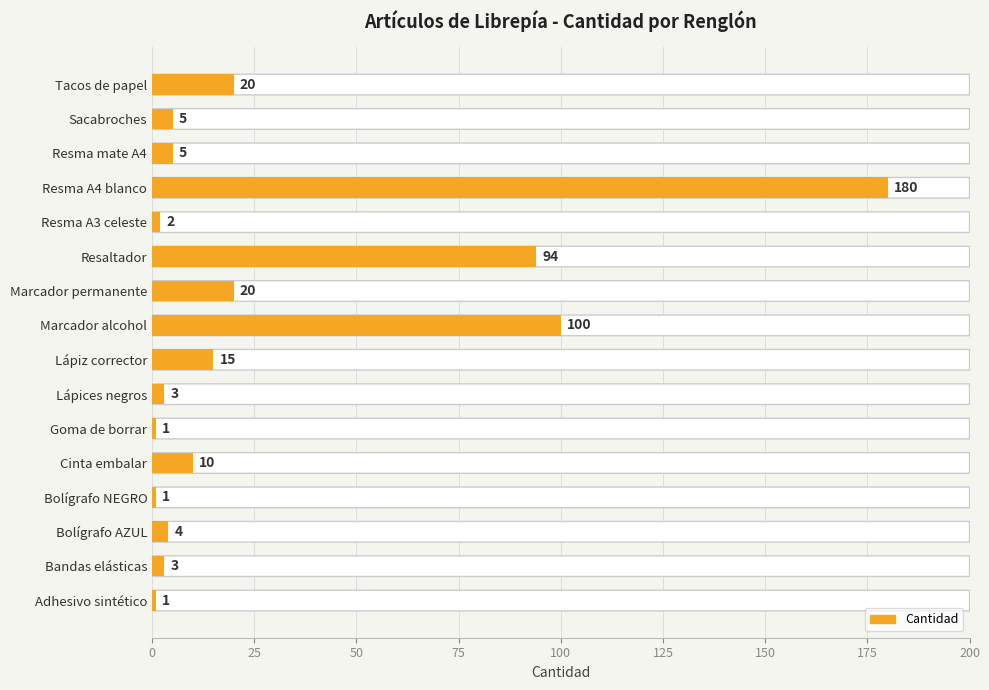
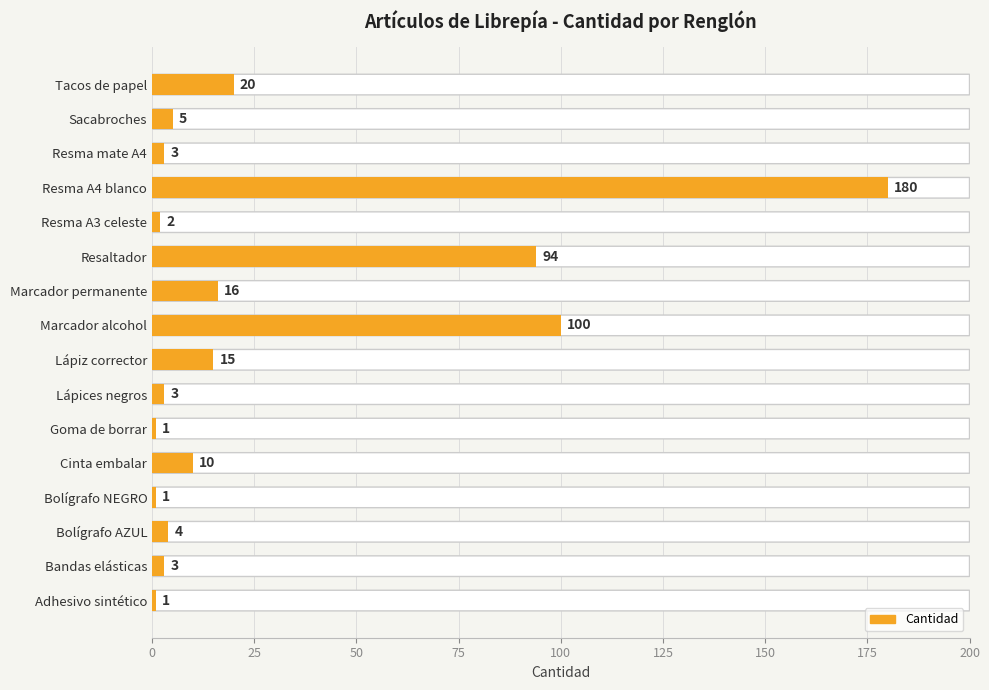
Resma mate A4: 5 -> 3
Marcador permanente: 20 -> 16
